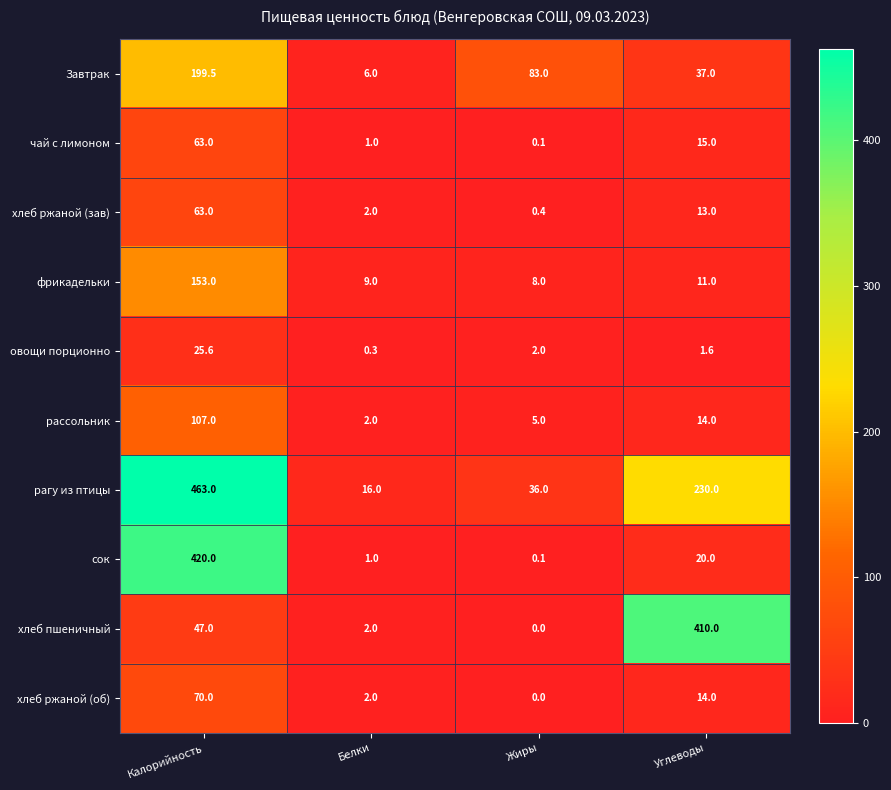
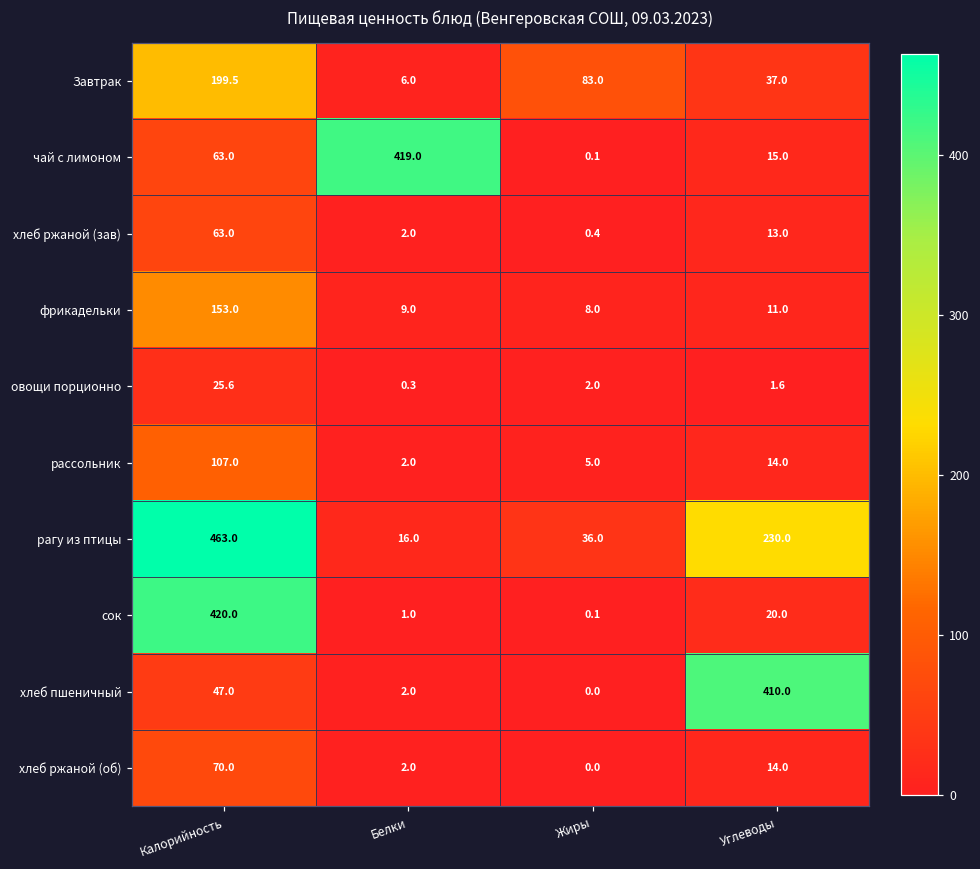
чай с лимоном, Белки: 1.0 -> 419.0
